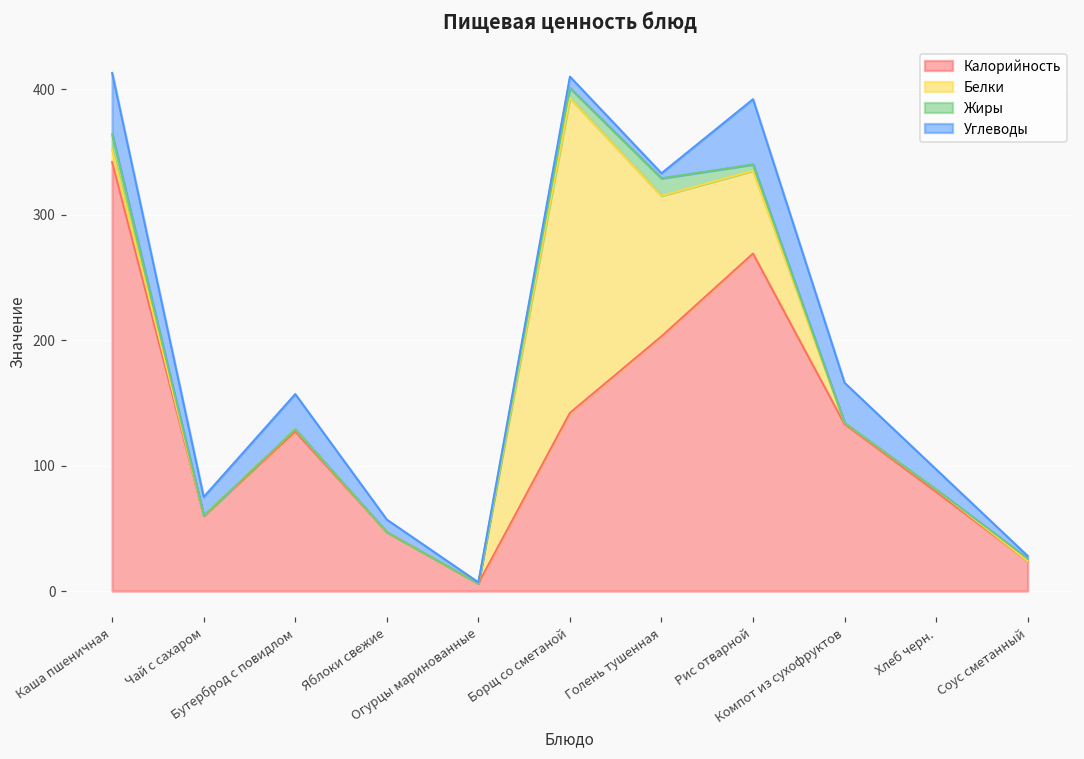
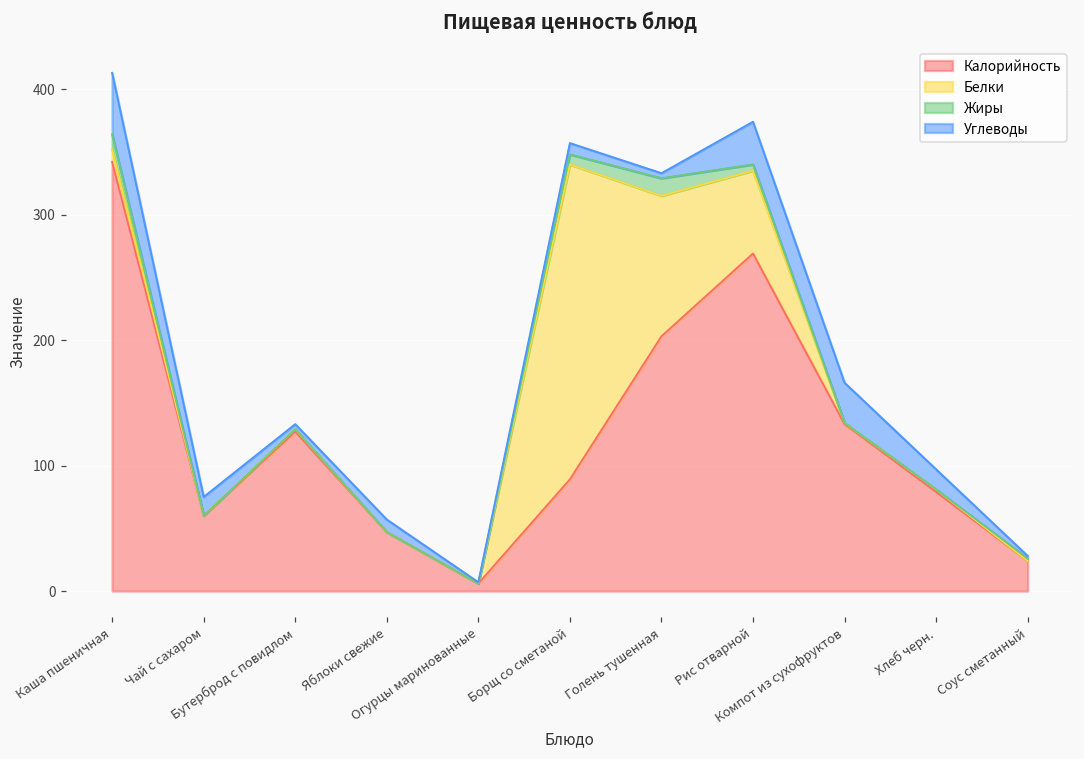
Углеводы, Бутерброд с повидлом: 28 -> 4
Калорийность, Борщ со сметаной: 142 -> 89
Углеводы, Рис отварной: 52 -> 34
